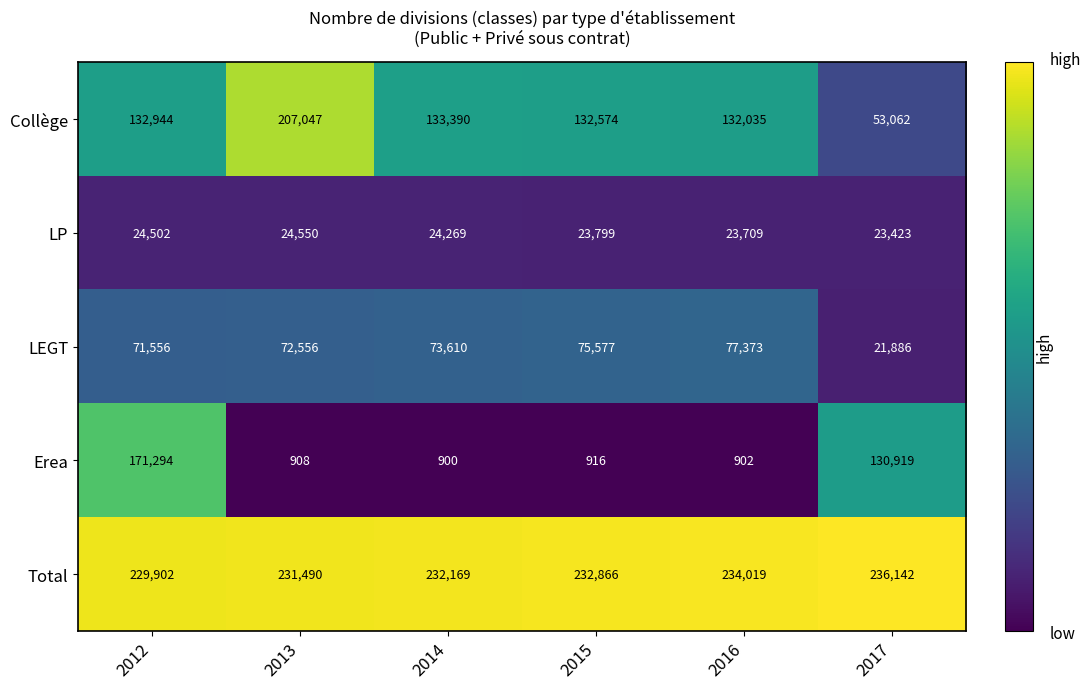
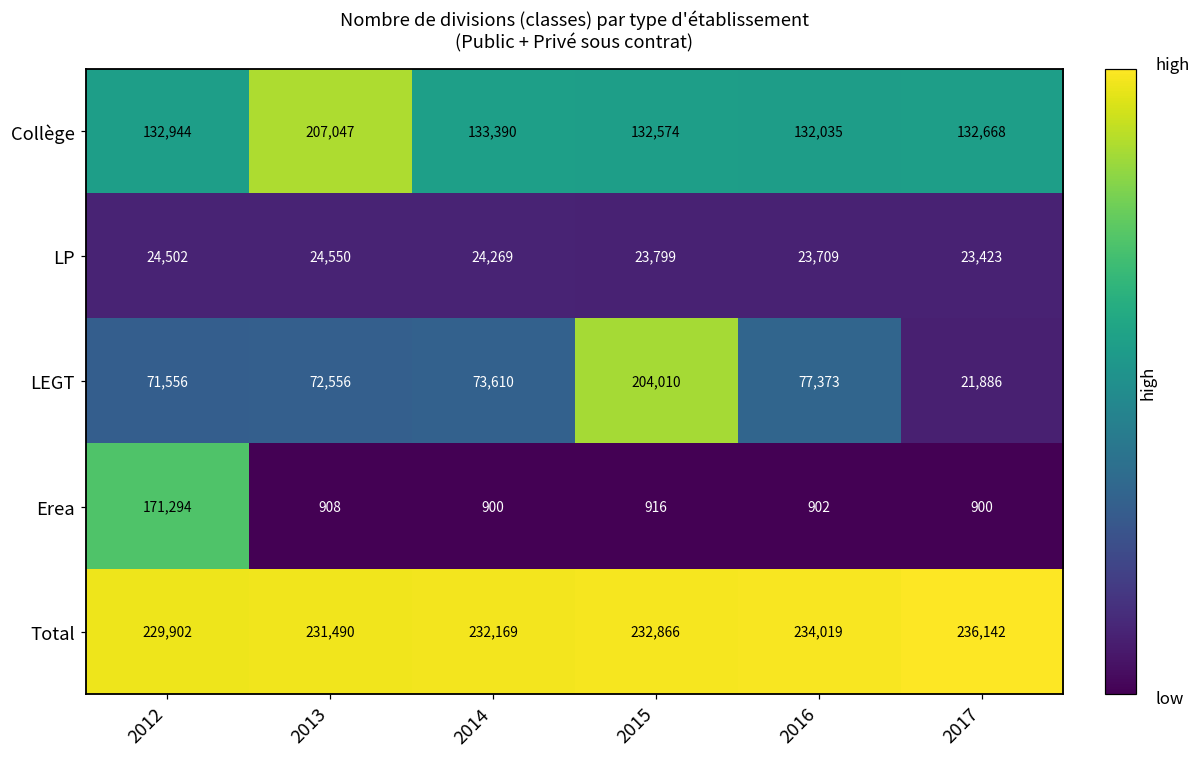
Collège, 2017: 53,062 -> 132,668
LEGT, 2015: 75,577 -> 204,010
Erea, 2017: 130,919 -> 900
